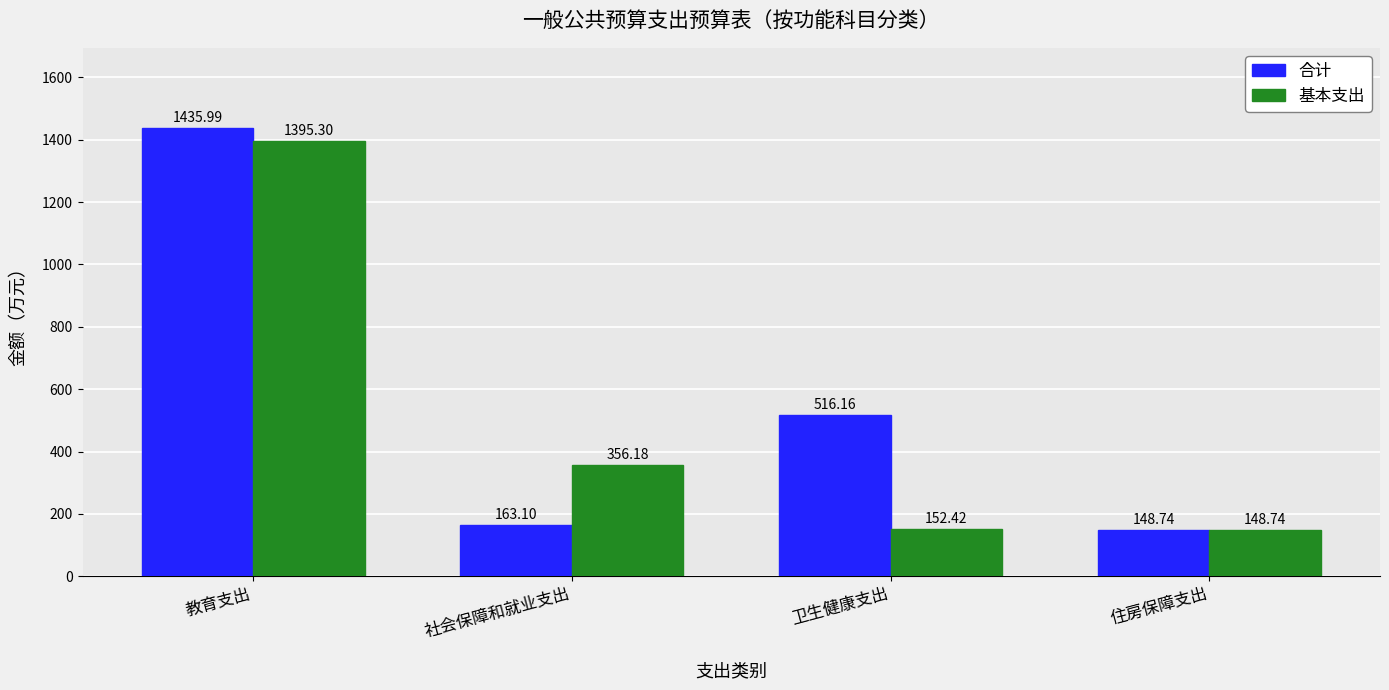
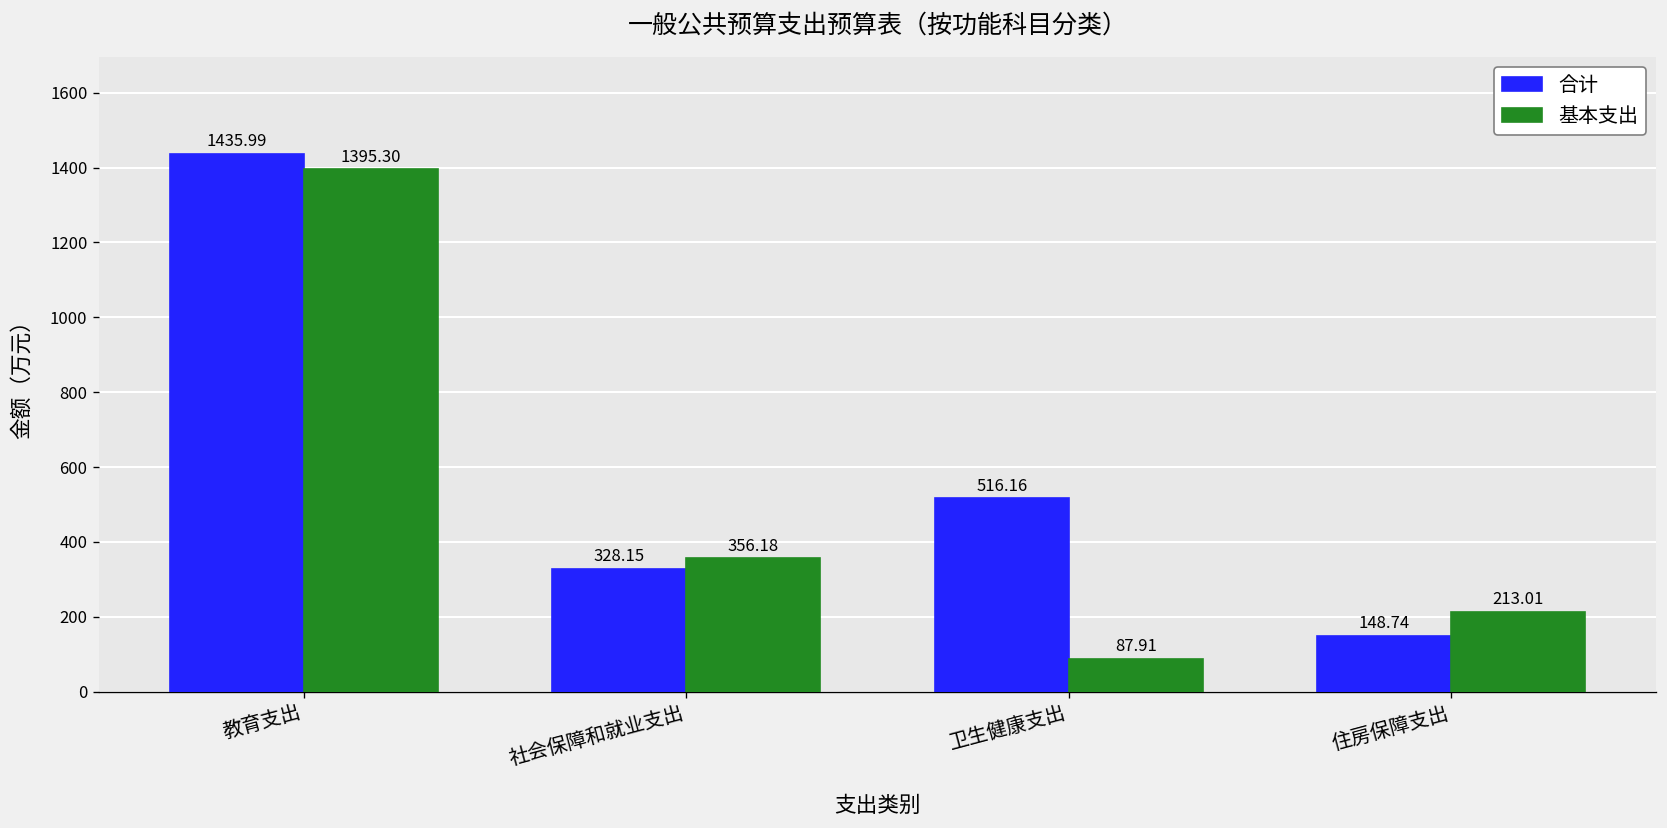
合计, 社会保障和就业支出: 163.10 -> 328.15
基本支出, 卫生健康支出: 152.42 -> 87.91
基本支出, 住房保障支出: 148.74 -> 213.01
